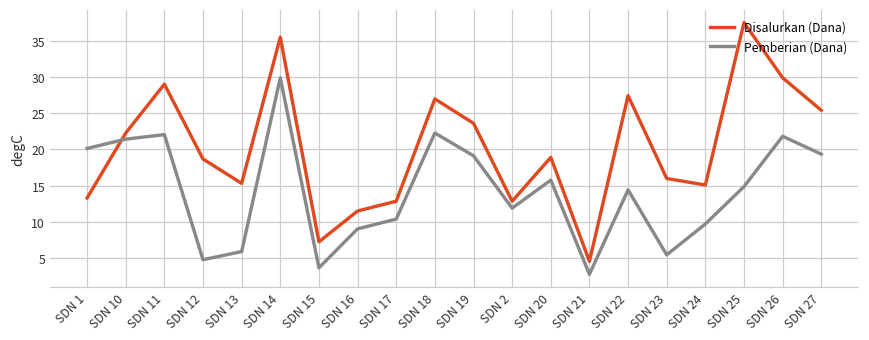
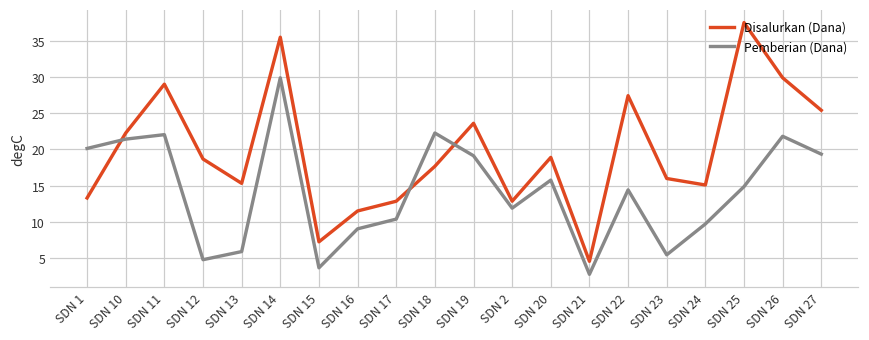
Disalurkan (Dana), SDN 18: 27 -> 18
